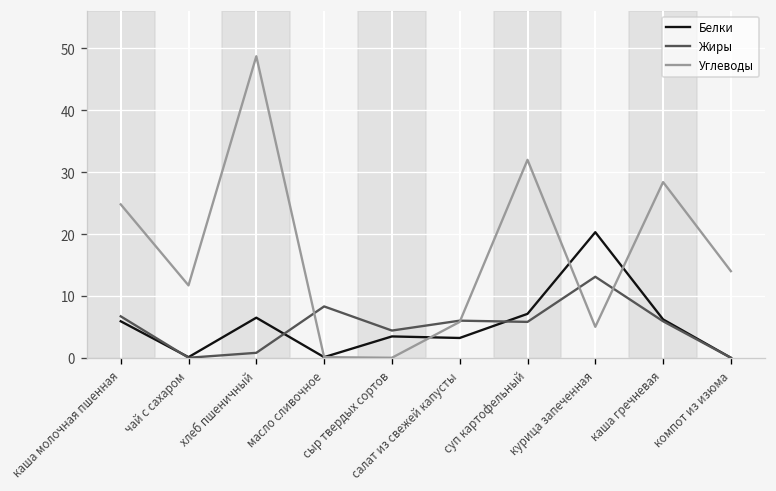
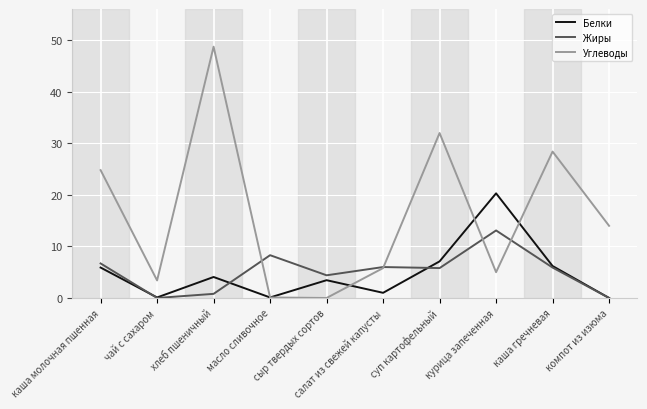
Углеводы, чай с сахаром: 12 -> 3
Белки, хлеб пшеничный: 6 -> 4
Белки, салат из свежей капусты: 3 -> 1
